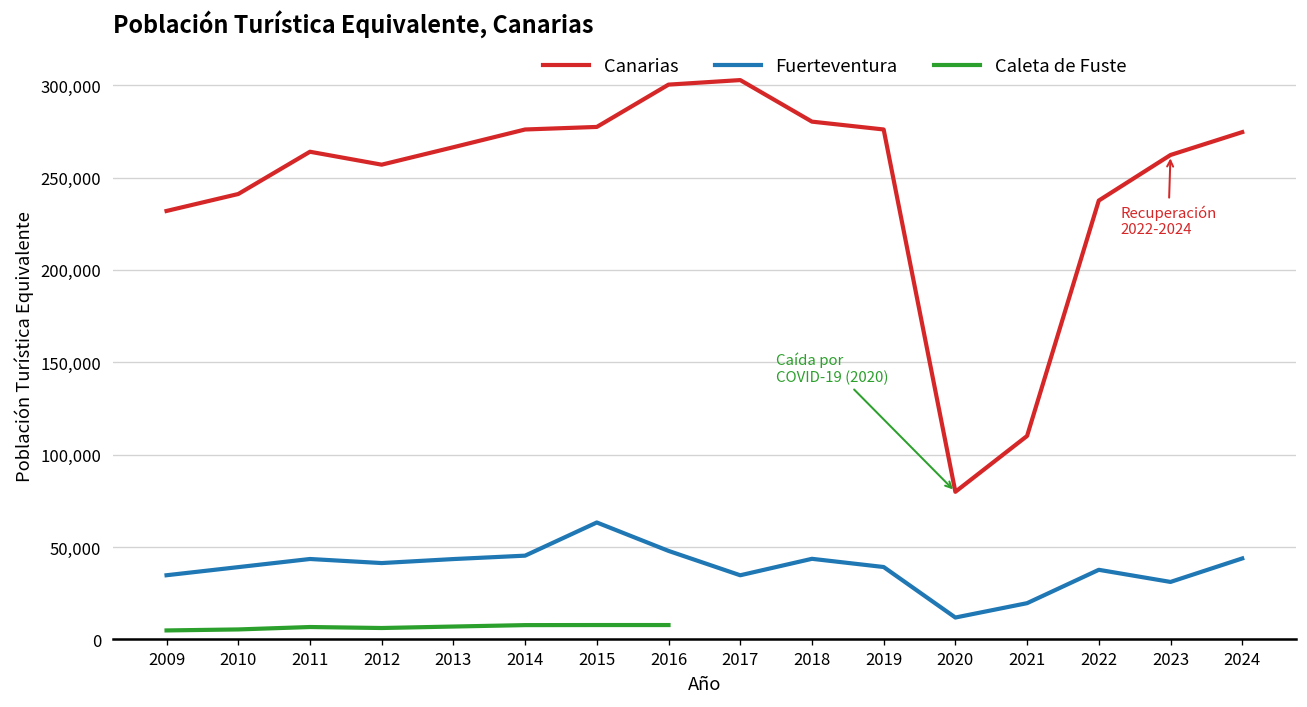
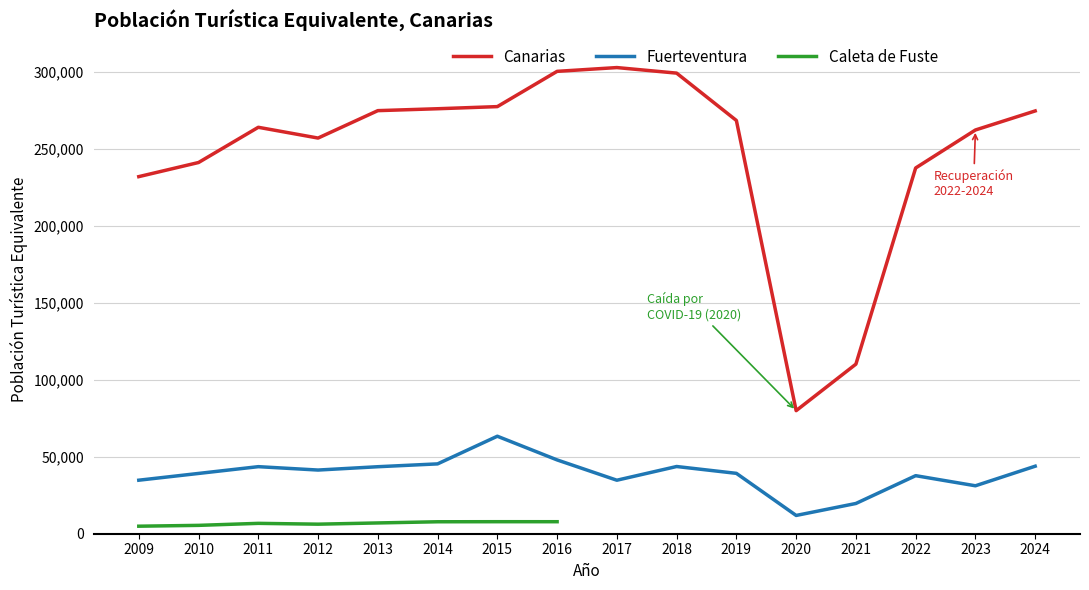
Canarias, 2013: 266,000 -> 275,000
Canarias, 2018: 280,000 -> 299,000
Canarias, 2019: 276,000 -> 268,000
